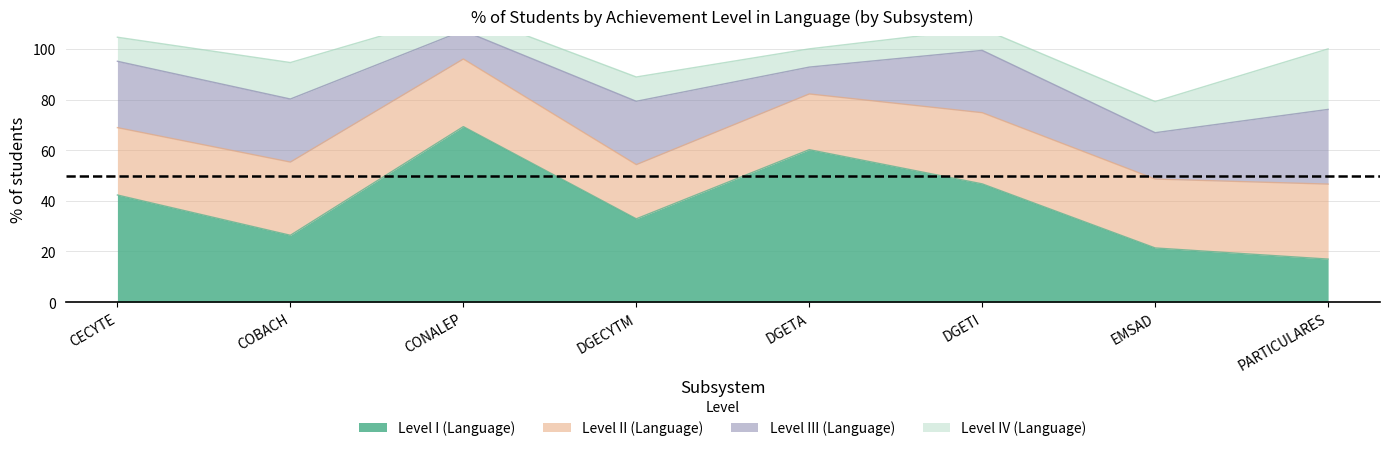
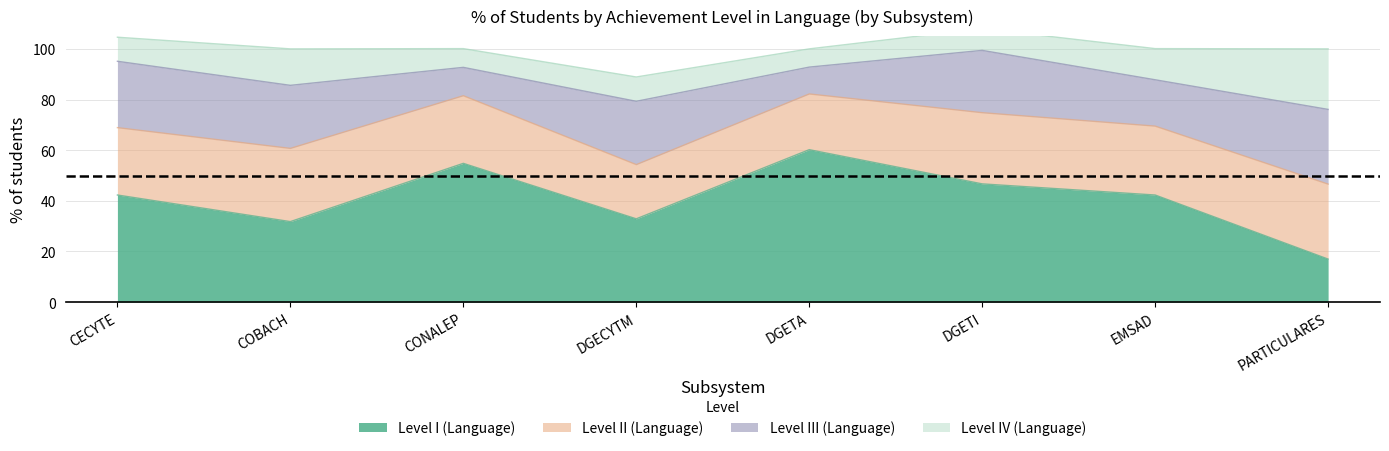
Level I (Language), COBACH: 26 -> 32
Level I (Language), CONALEP: 69 -> 55
Level I (Language), EMSAD: 21 -> 42
